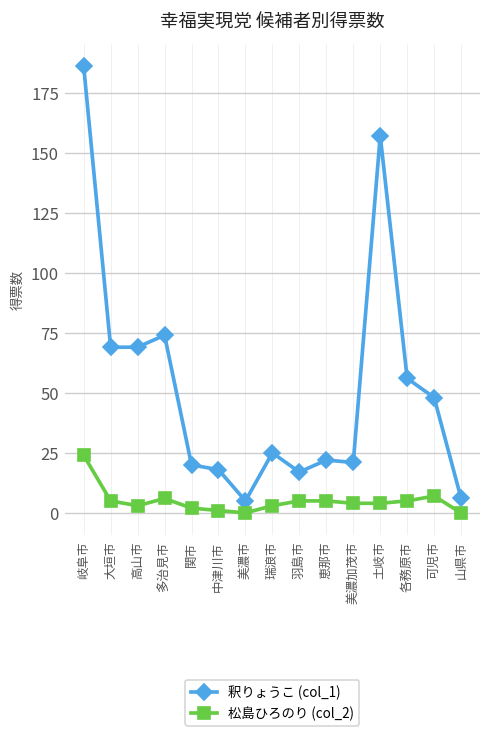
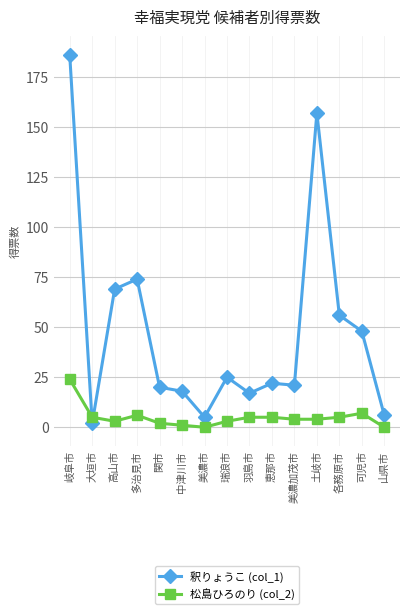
釈りょうこ (col_1), 大垣市: 69 -> 2
